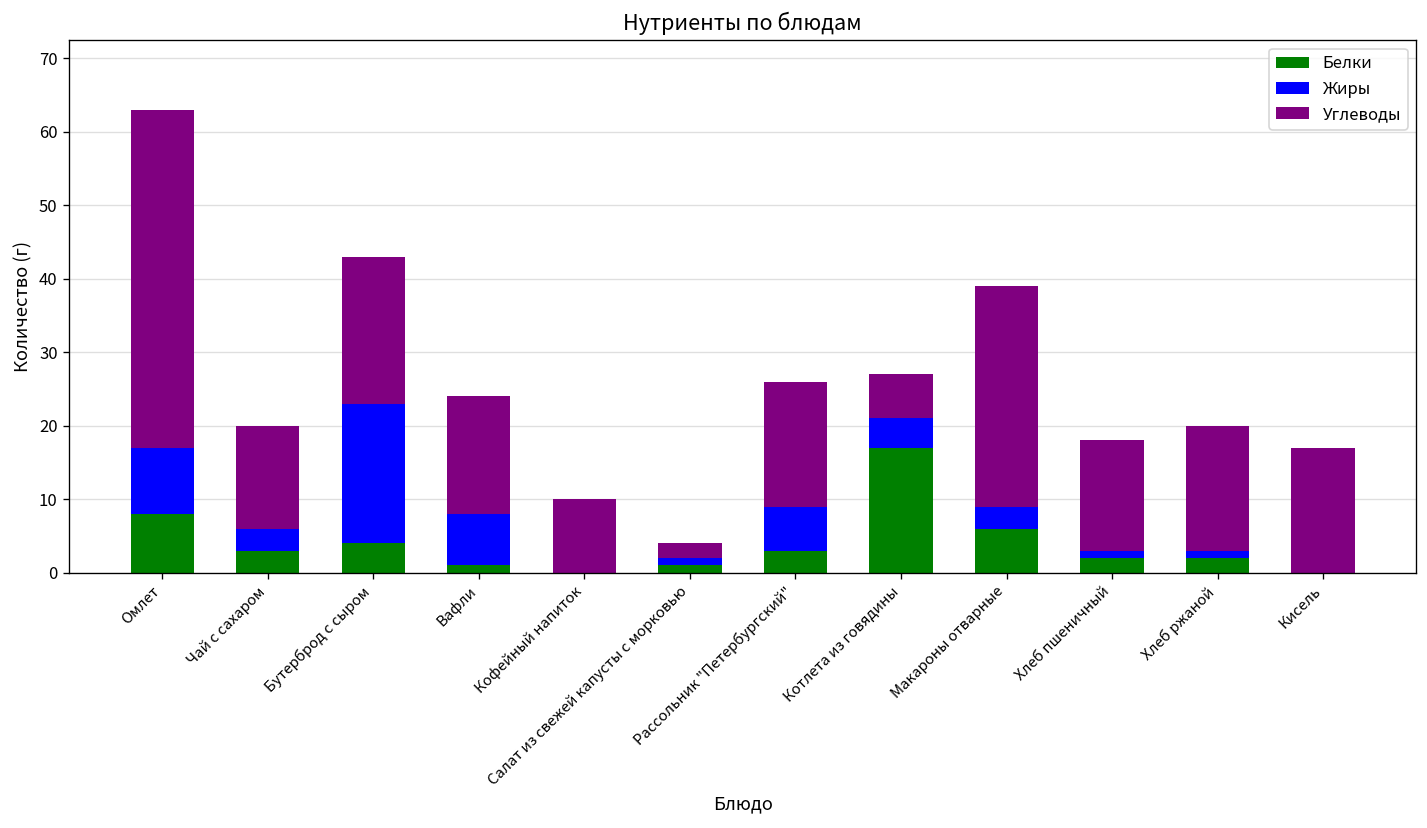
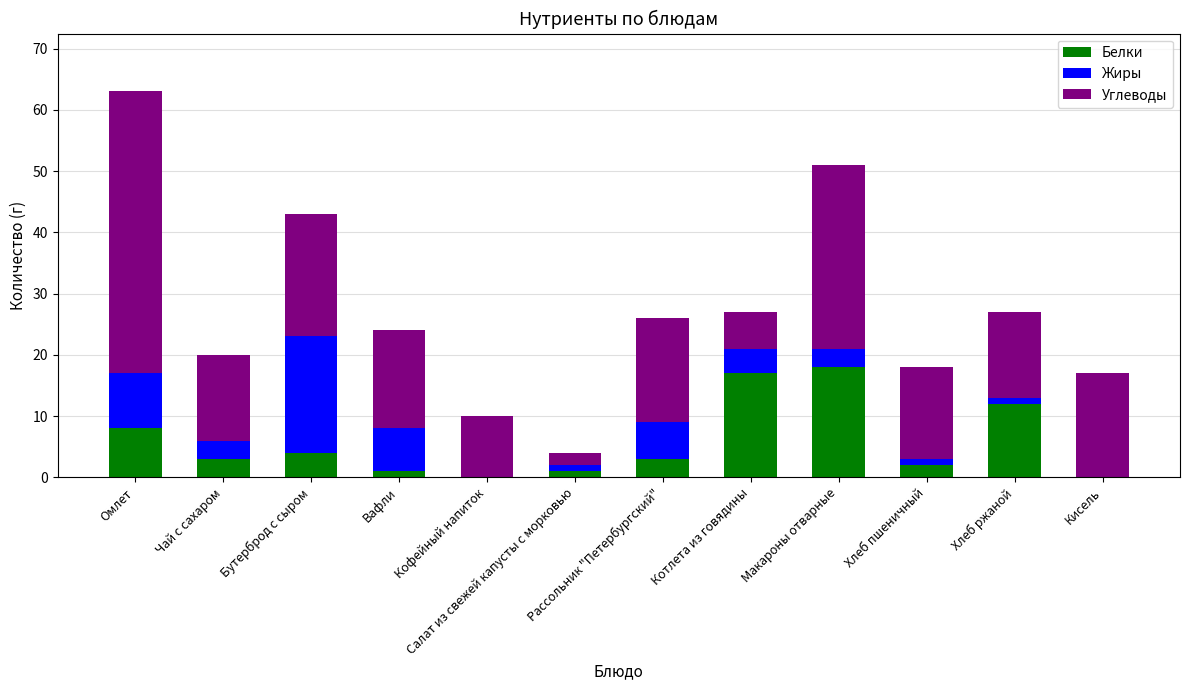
Белки, Макароны отварные: 6 -> 18
Белки, Хлеб ржаной: 2 -> 12
Углеводы, Хлеб ржаной: 17 -> 14
